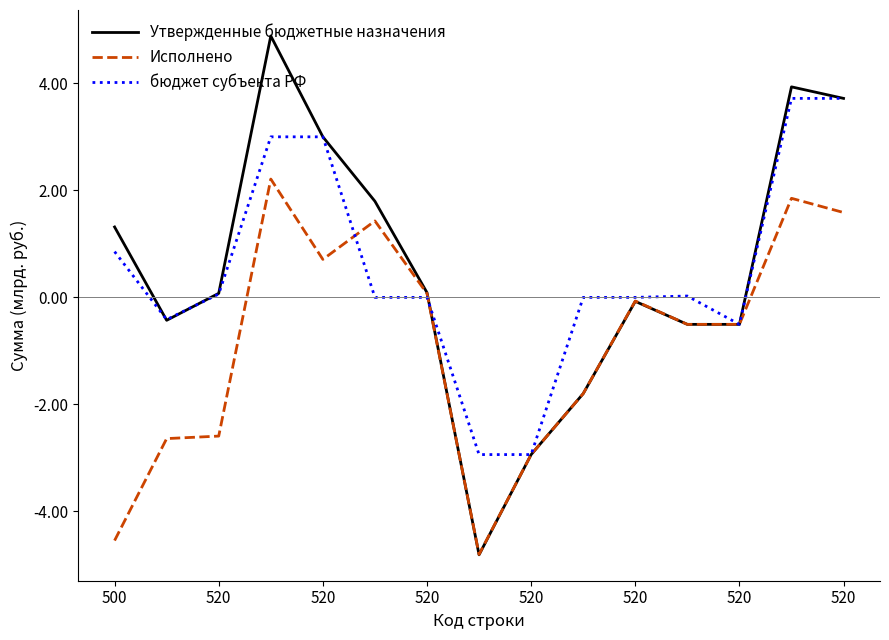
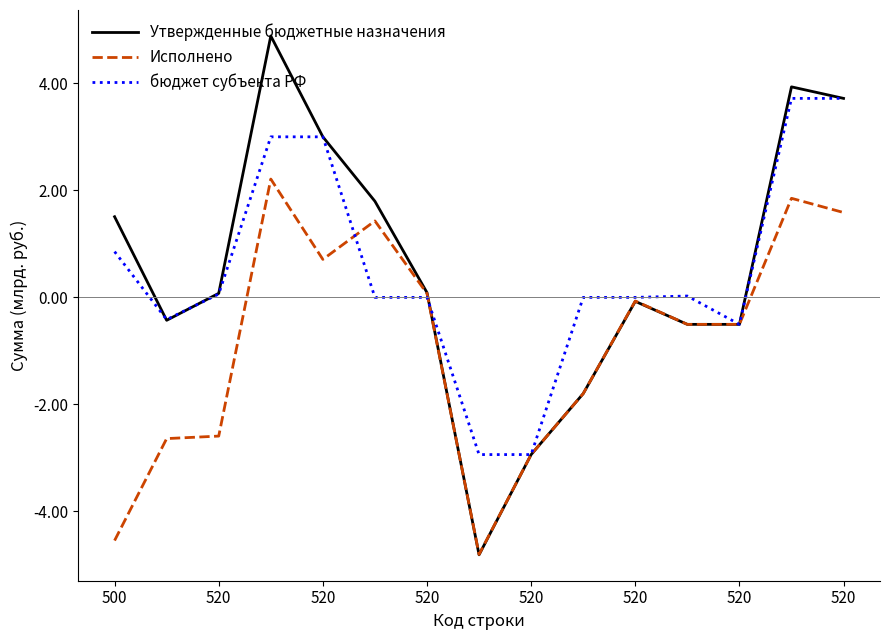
Утвержденные бюджетные назначения, 500: 1.3 -> 1.5
